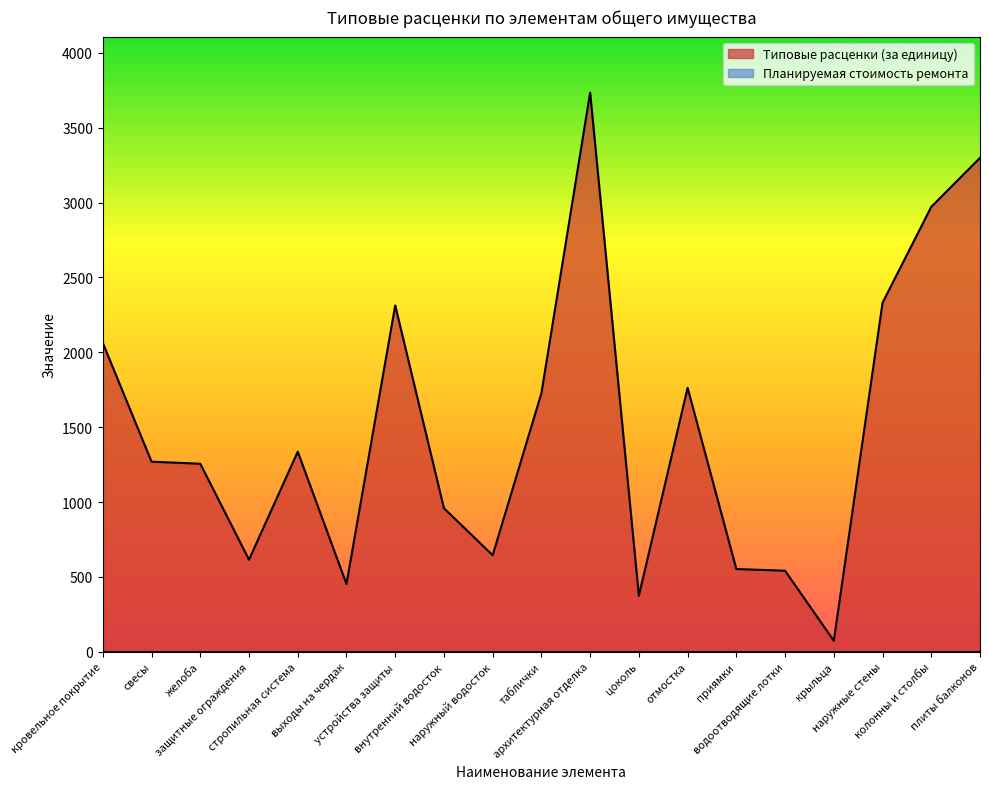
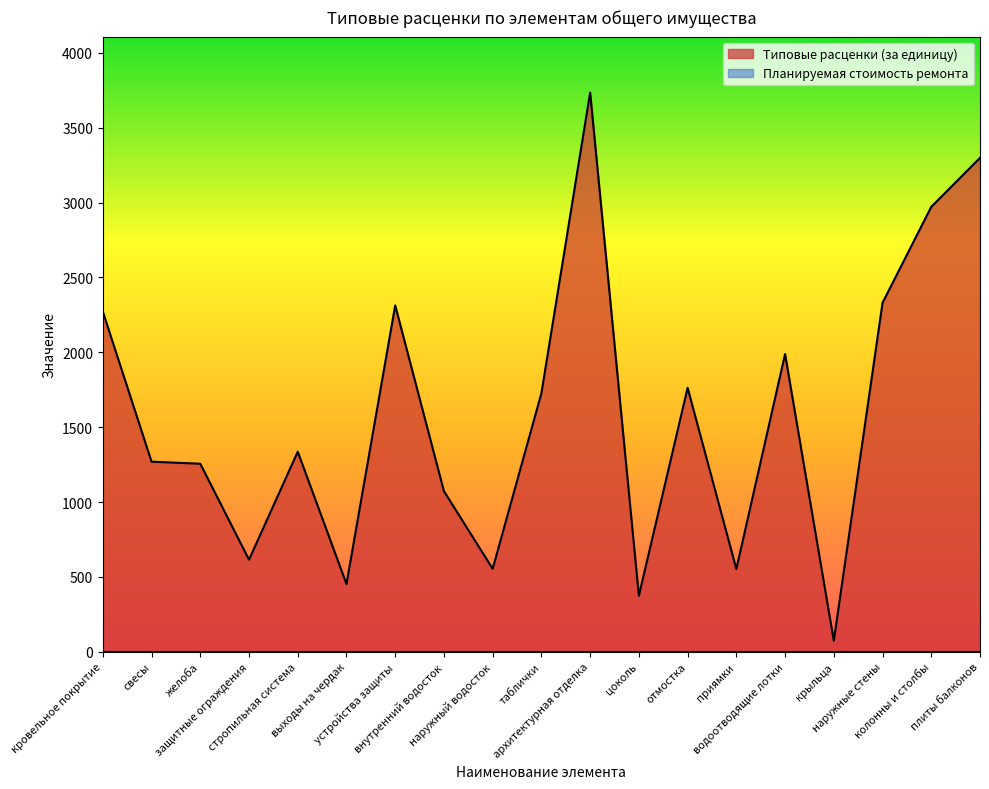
Типовые расценки (за единицу), кровельное покрытие: 2060 -> 2270
Типовые расценки (за единицу), внутренний водосток: 960 -> 1070
Типовые расценки (за единицу), наружный водосток: 640 -> 550
Типовые расценки (за единицу), водоотводящие лотки: 540 -> 1990
